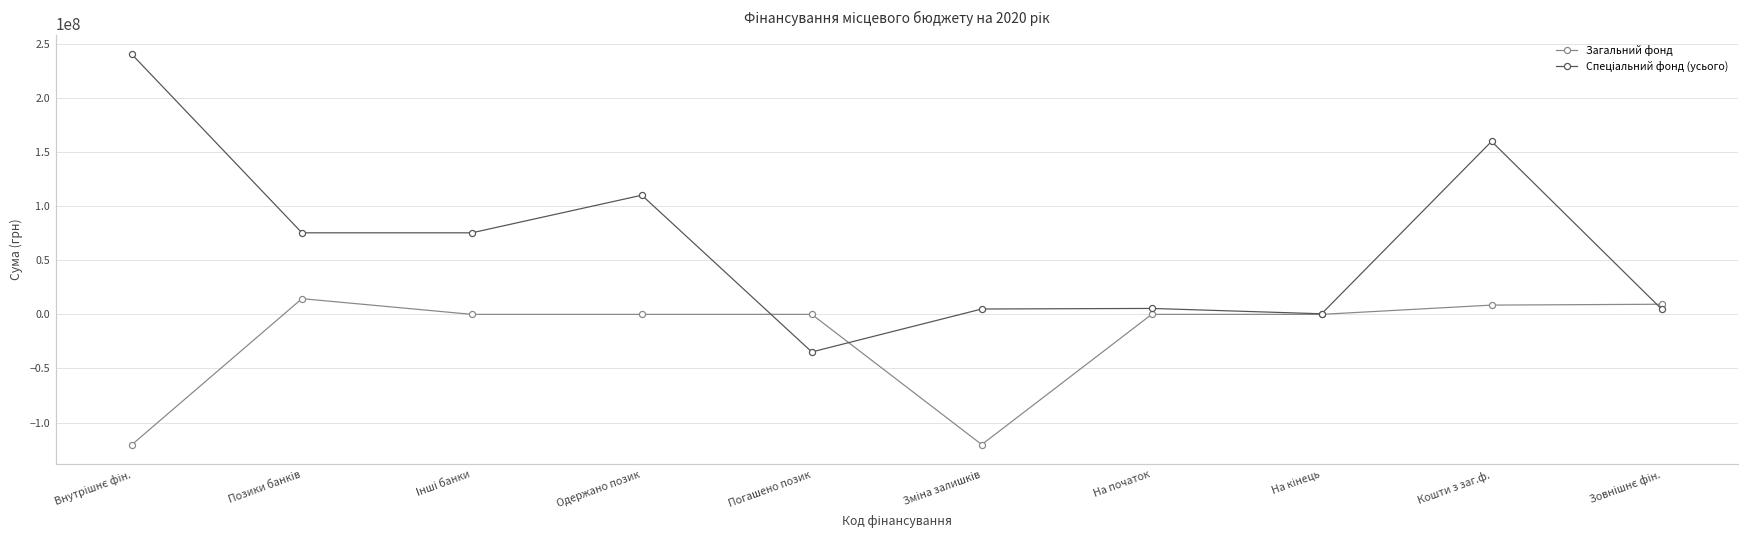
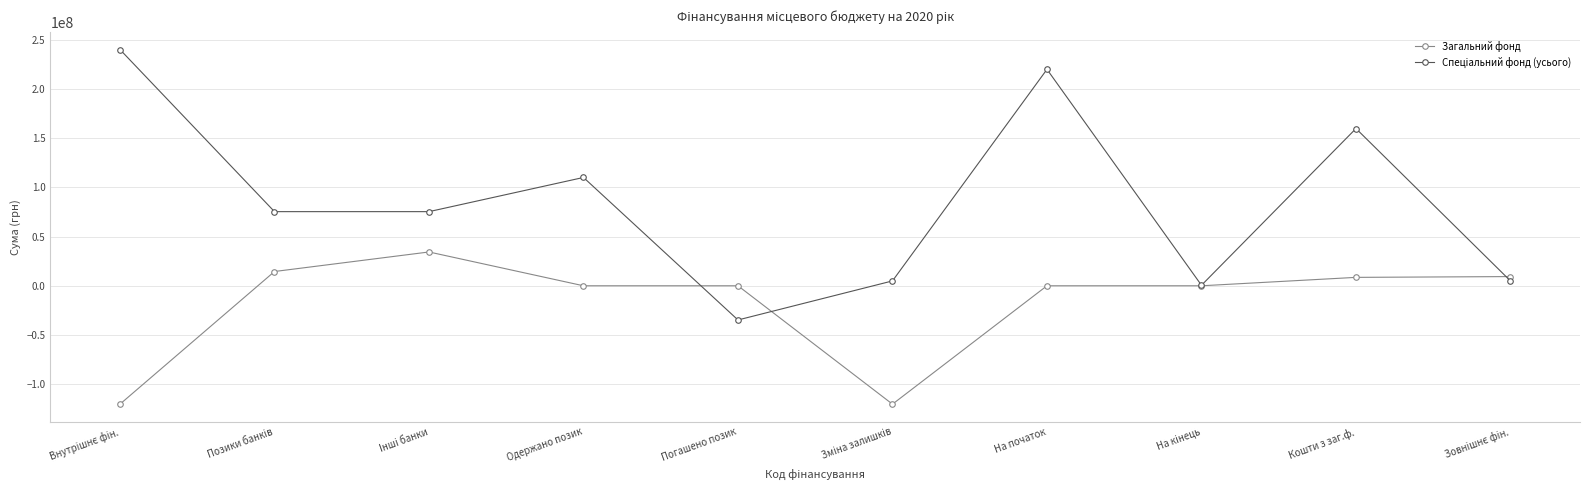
Загальний фонд, Інші банки: 0 -> 30000000
Спеціальний фонд (усього), На початок: 10000000 -> 220000000
